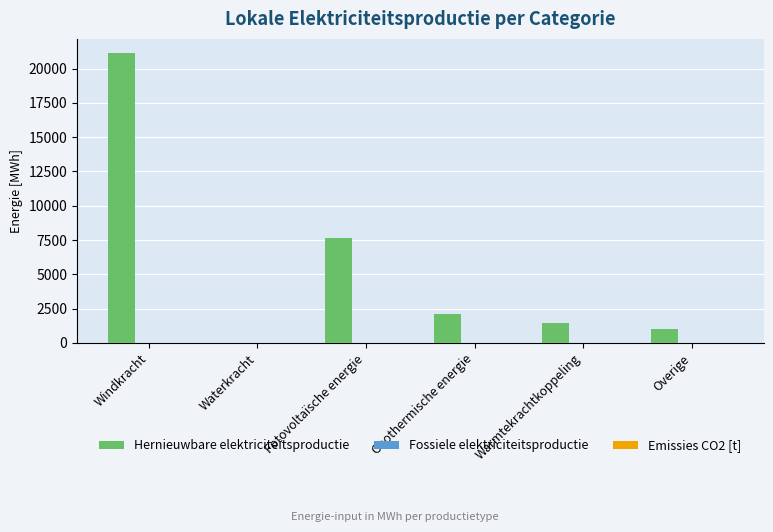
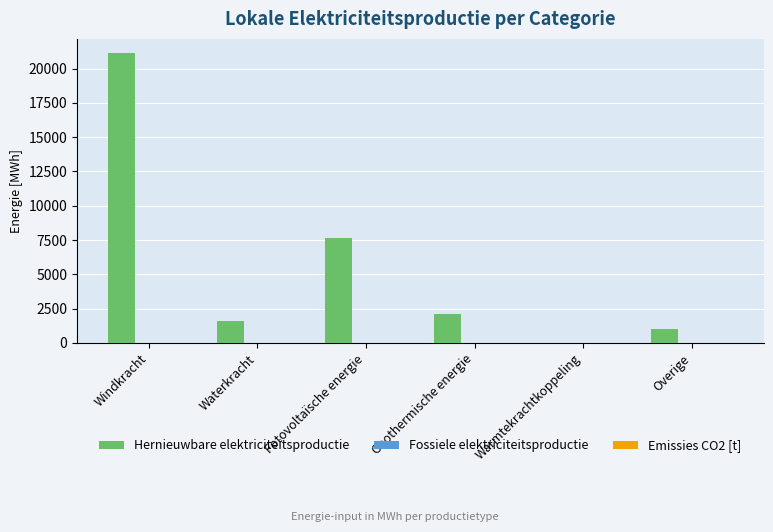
Hernieuwbare elektriciteitsproductie, Waterkracht: 0 -> 1600
Hernieuwbare elektriciteitsproductie, Warmtekrachtkoppeling: 1500 -> 0
